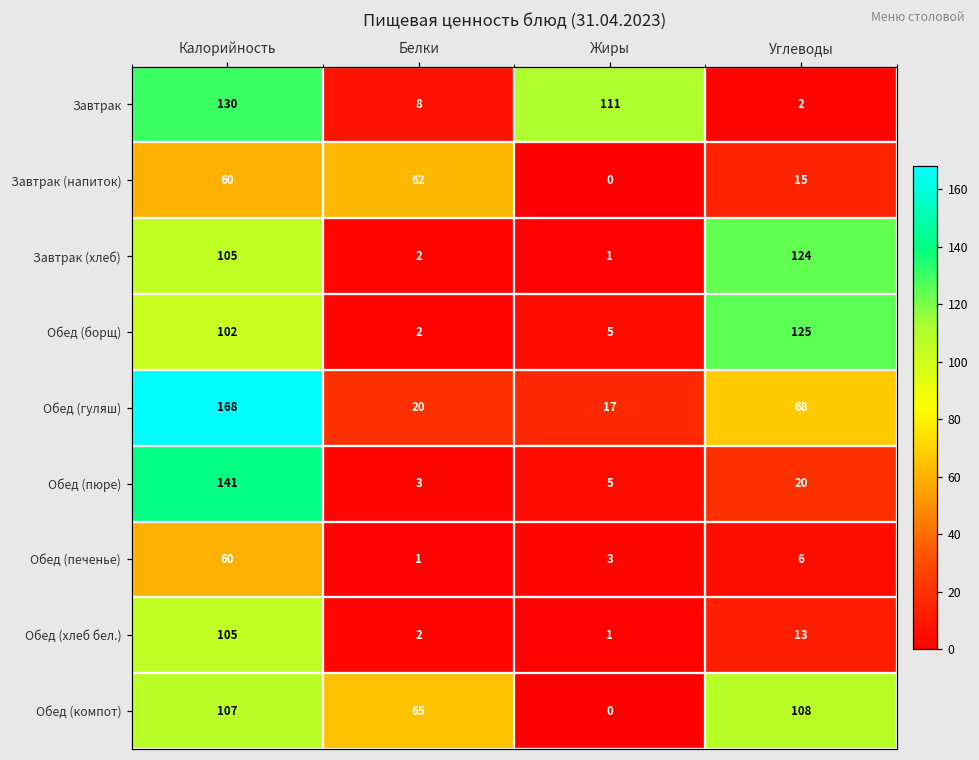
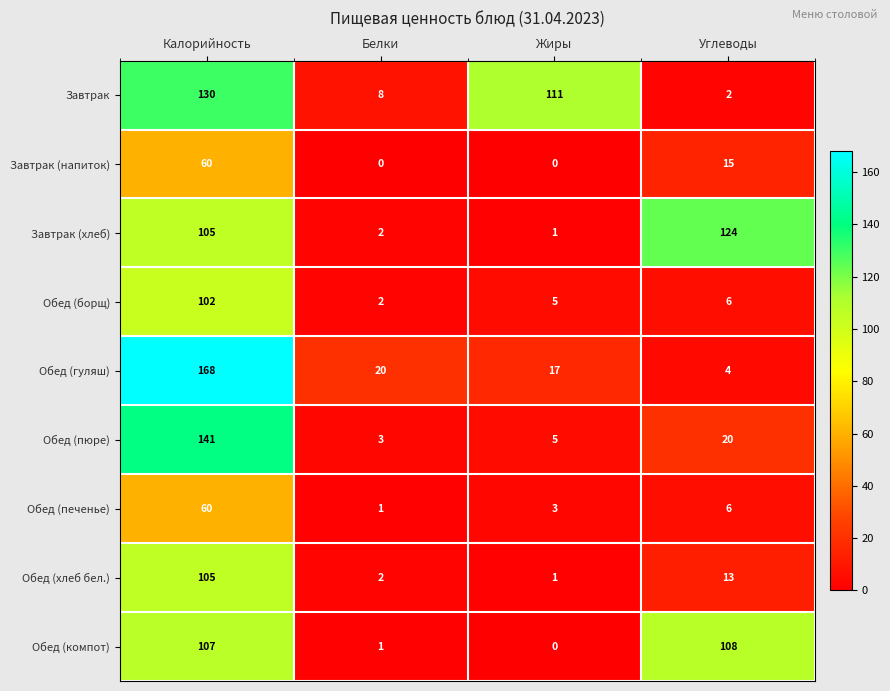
Завтрак (напиток), Белки: 62 -> 0
Обед (борщ), Углеводы: 125 -> 6
Обед (гуляш), Углеводы: 68 -> 4
Обед (компот), Белки: 65 -> 1
